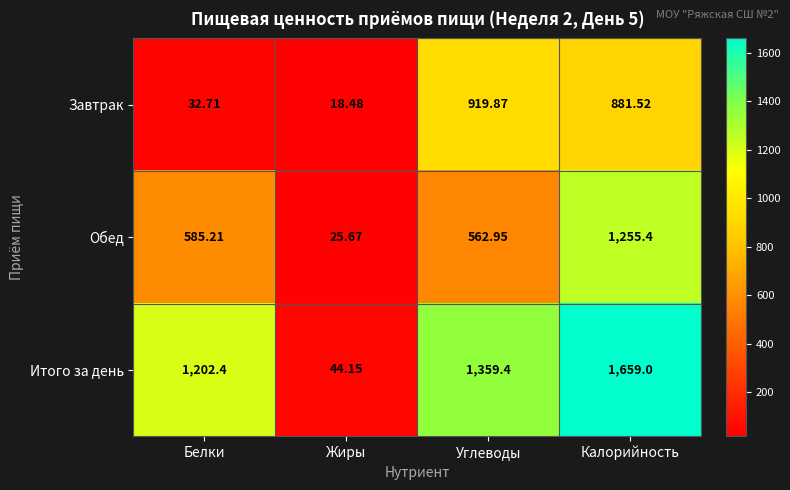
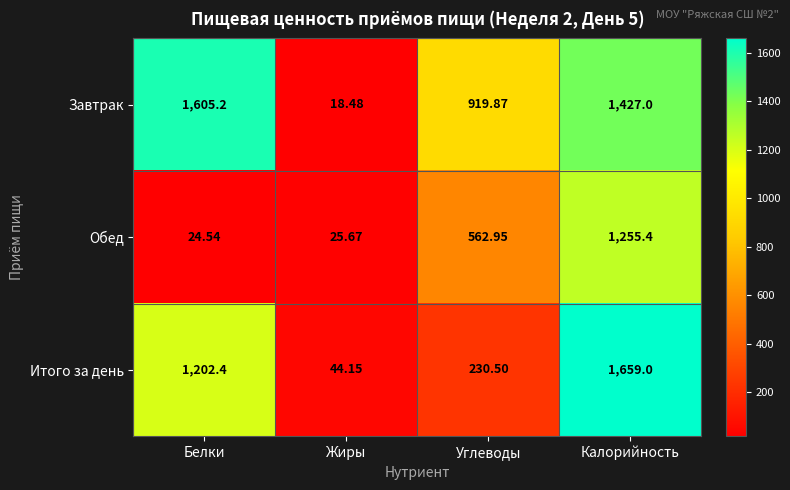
Завтрак, Белки: 32.71 -> 1,605.2
Завтрак, Калорийность: 881.52 -> 1,427.0
Обед, Белки: 585.21 -> 24.54
Итого за день, Углеводы: 1,359.4 -> 230.50
